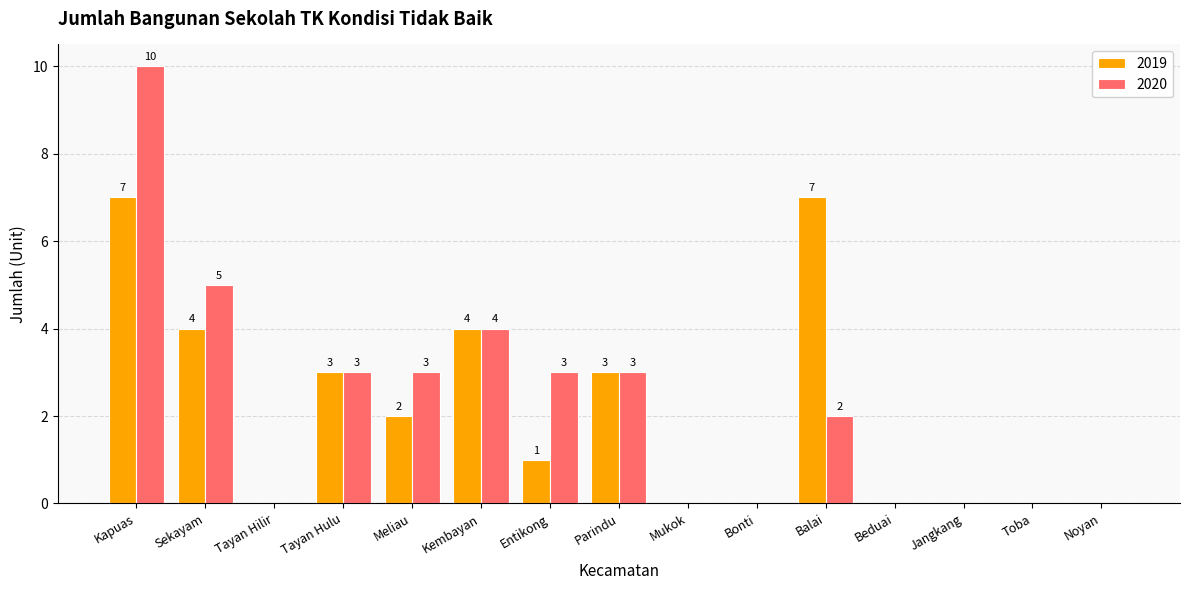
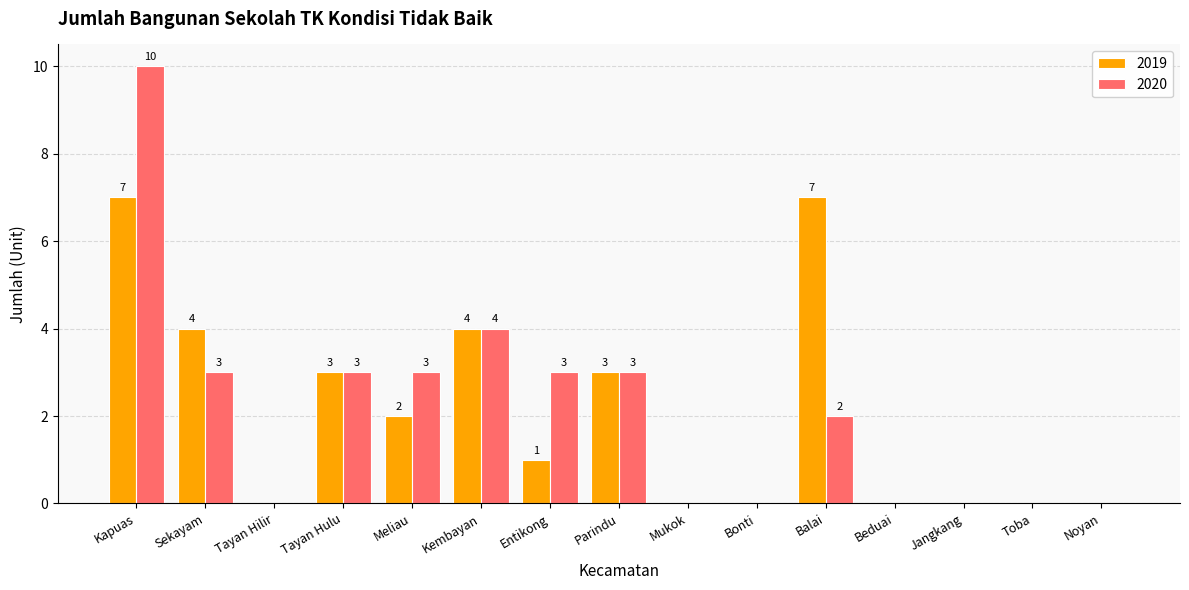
2020, Sekayam: 5 -> 3
